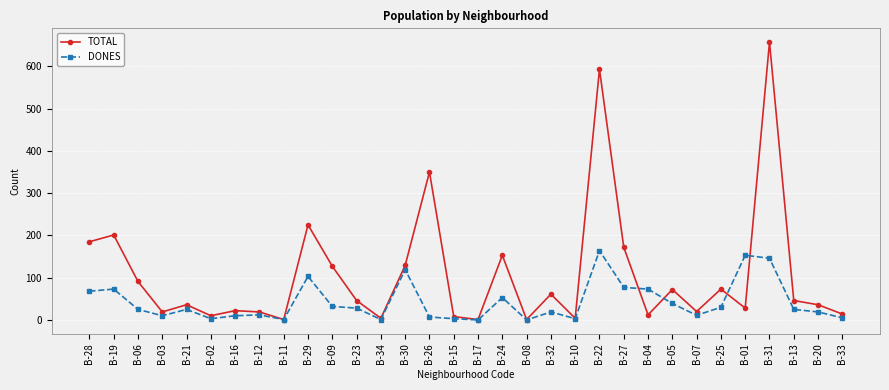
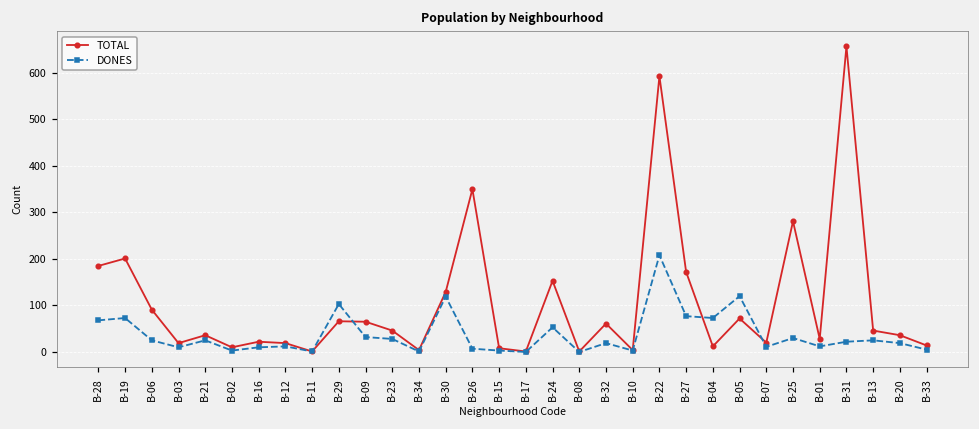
TOTAL, B-29: 230 -> 70
TOTAL, B-09: 130 -> 70
DONES, B-22: 160 -> 210
DONES, B-05: 40 -> 120
TOTAL, B-25: 70 -> 280
DONES, B-01: 150 -> 10
DONES, B-31: 150 -> 20
